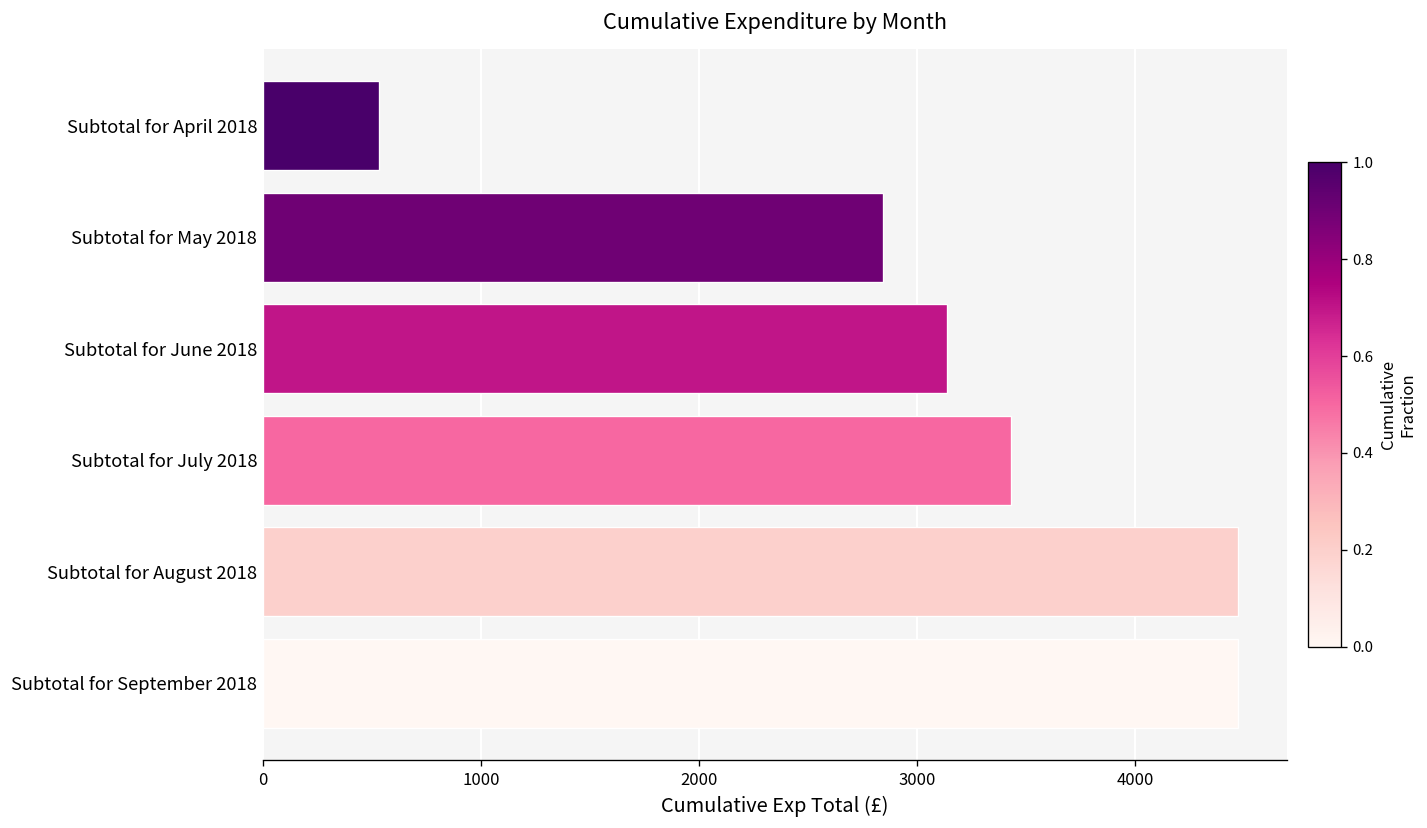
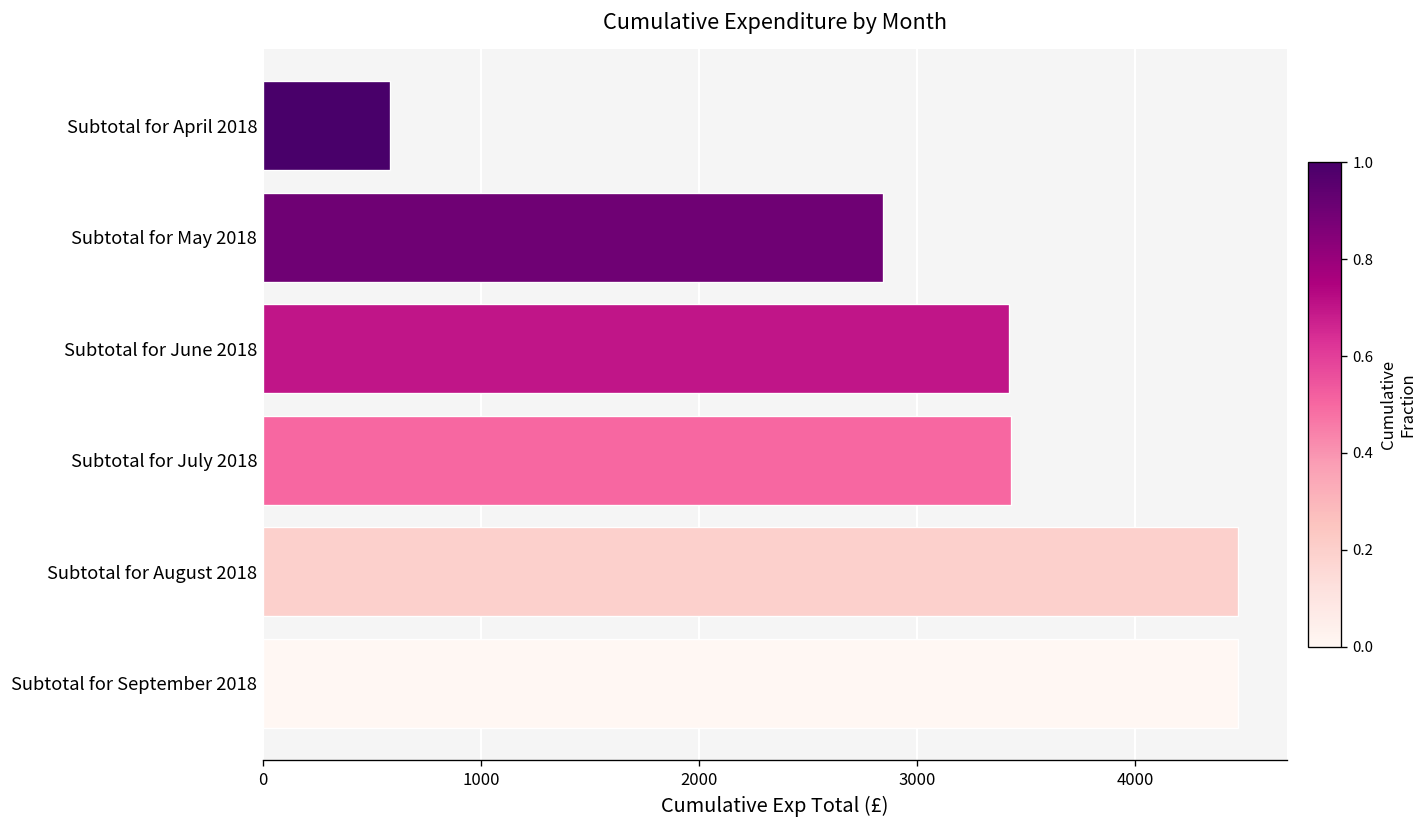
Subtotal for April 2018: 530 -> 580
Subtotal for June 2018: 3140 -> 3420
